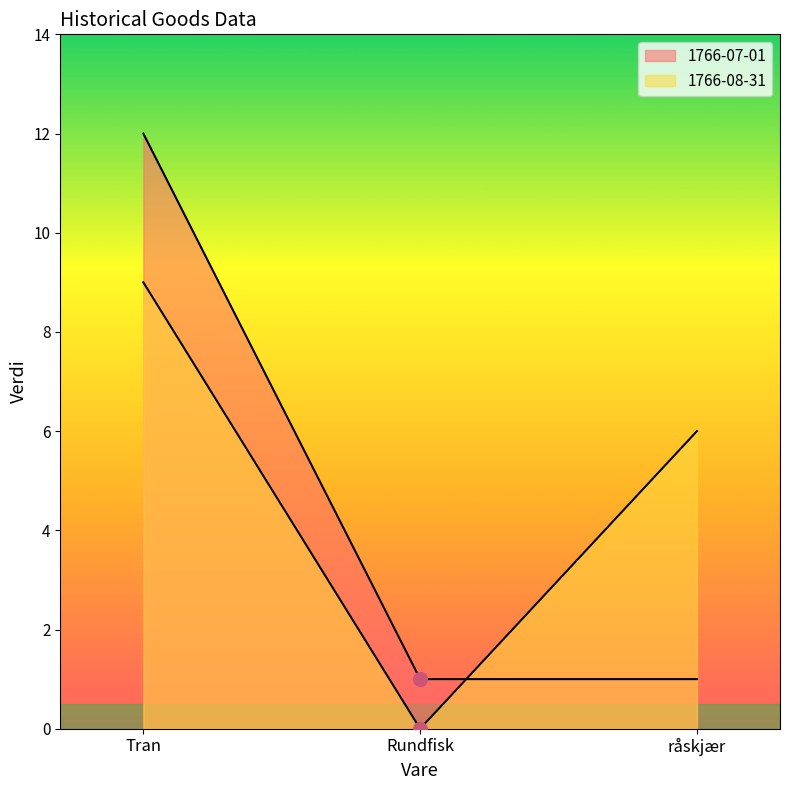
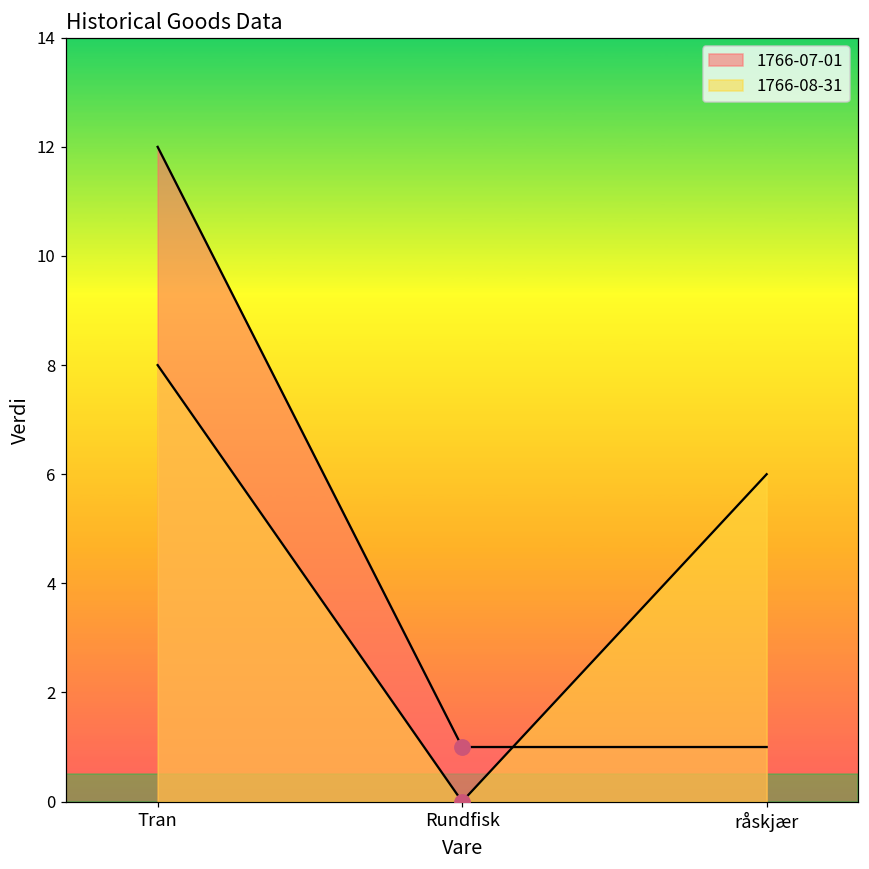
1766-08-31, Tran: 9 -> 8
